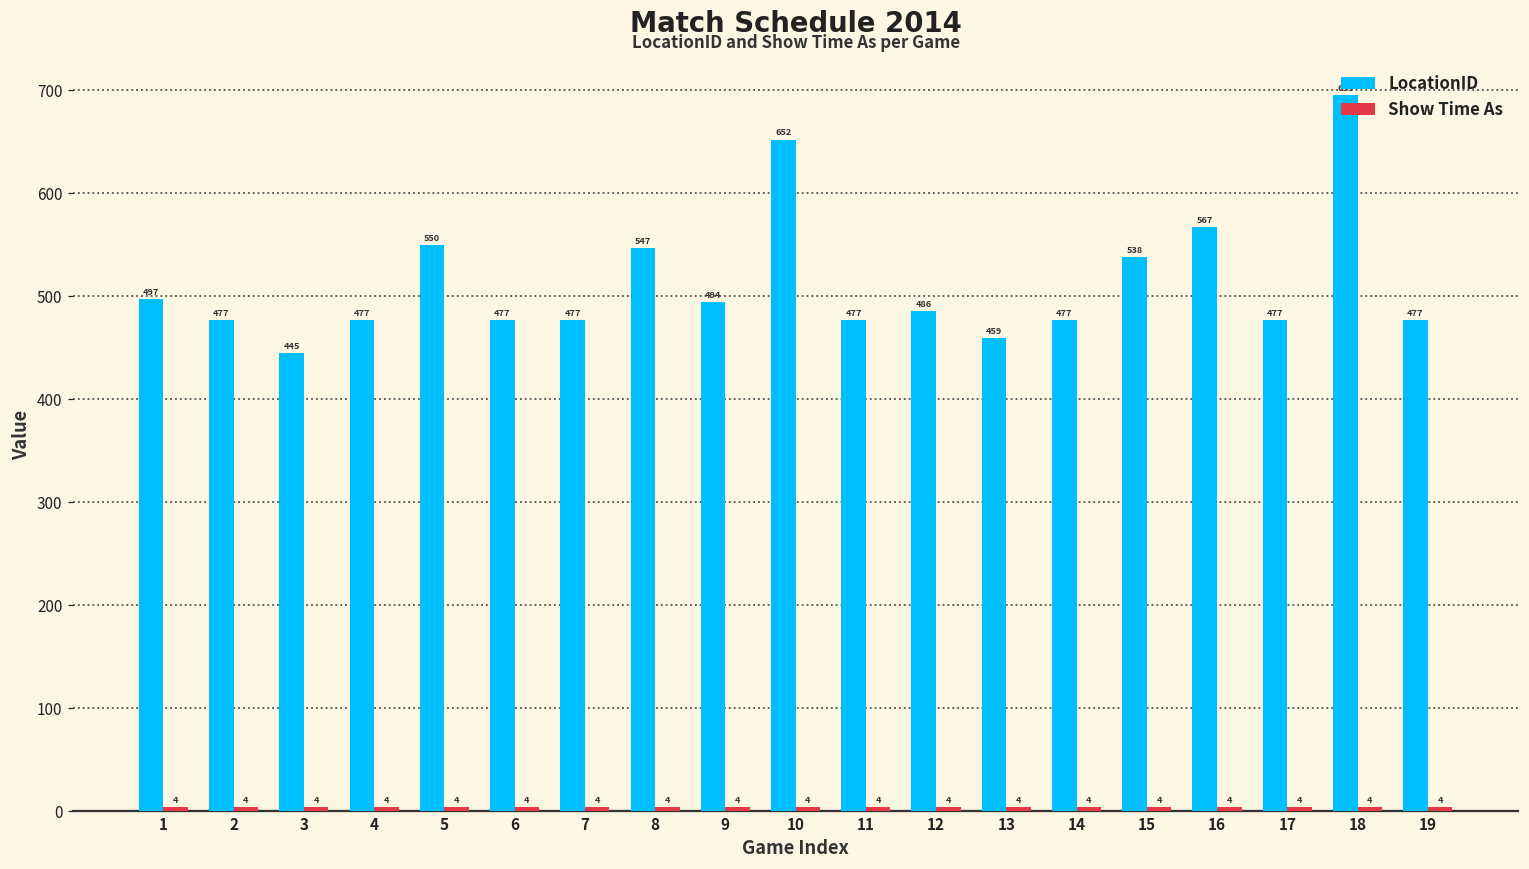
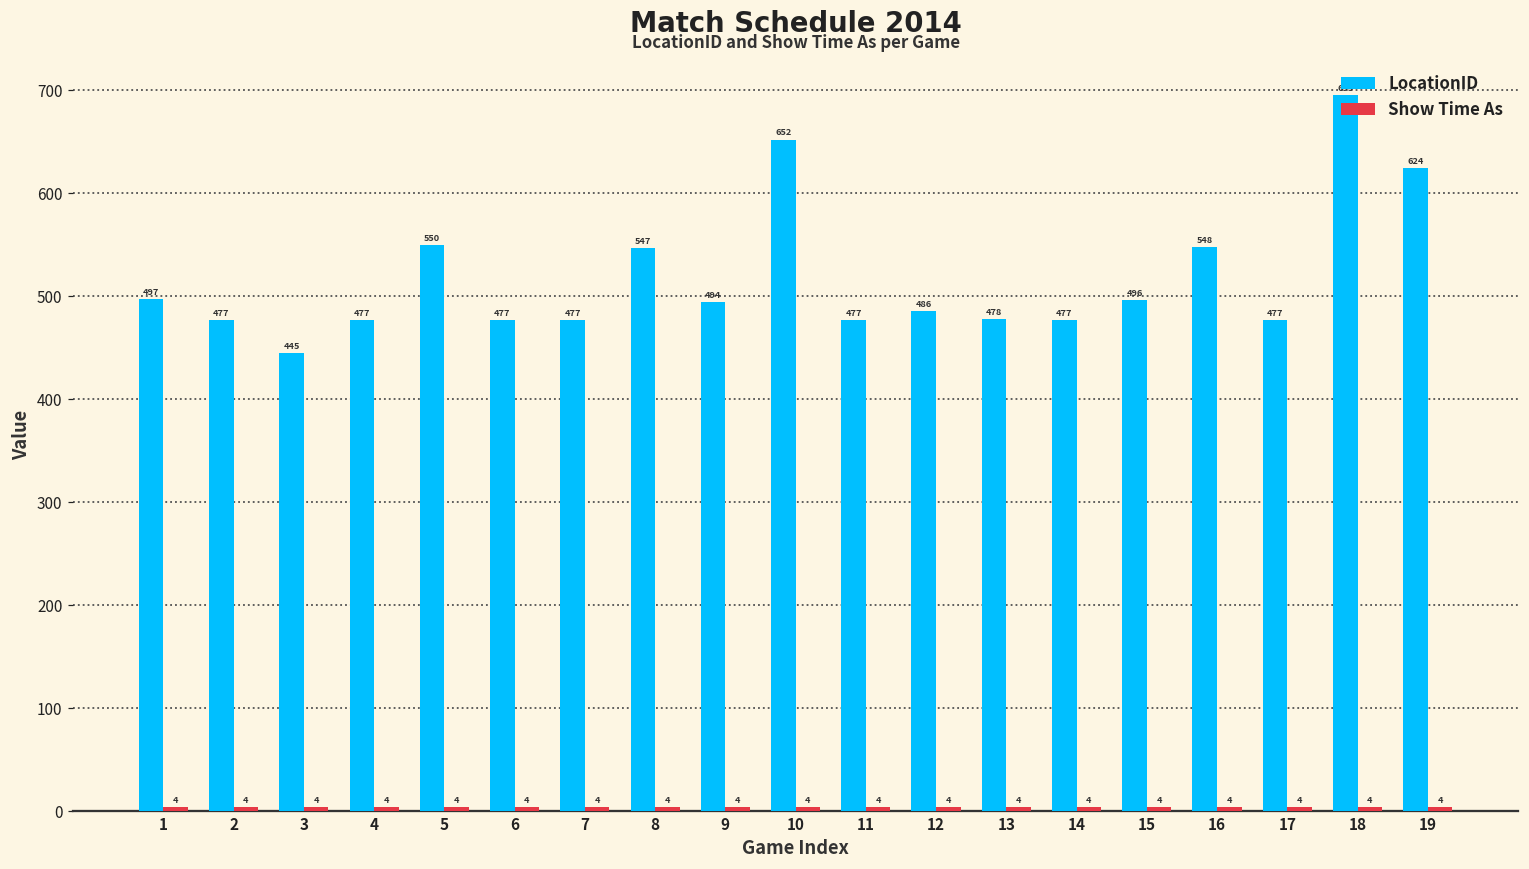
LocationID, 13: 459 -> 478
LocationID, 15: 538 -> 496
LocationID, 16: 567 -> 548
LocationID, 19: 477 -> 624
